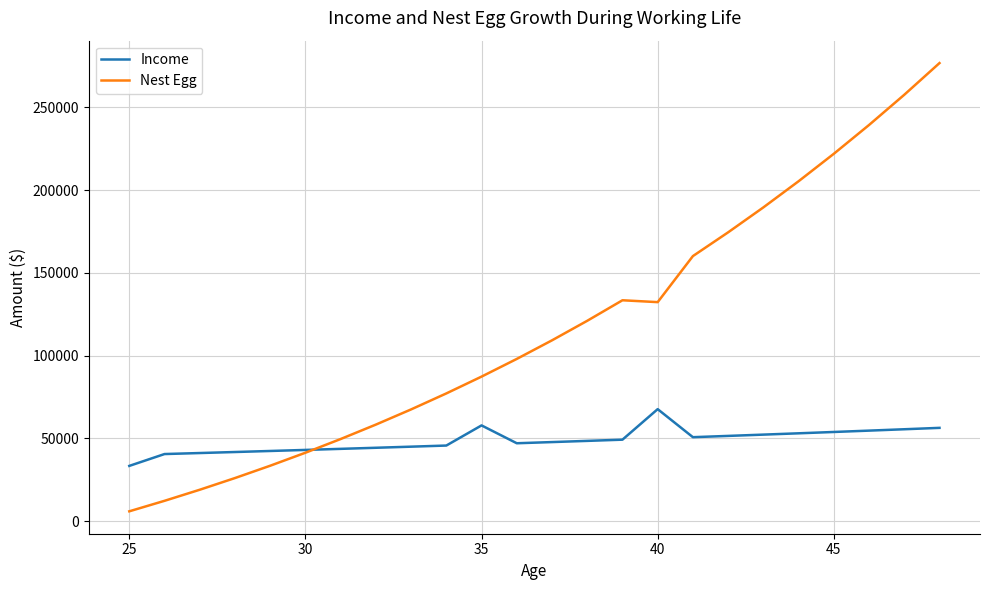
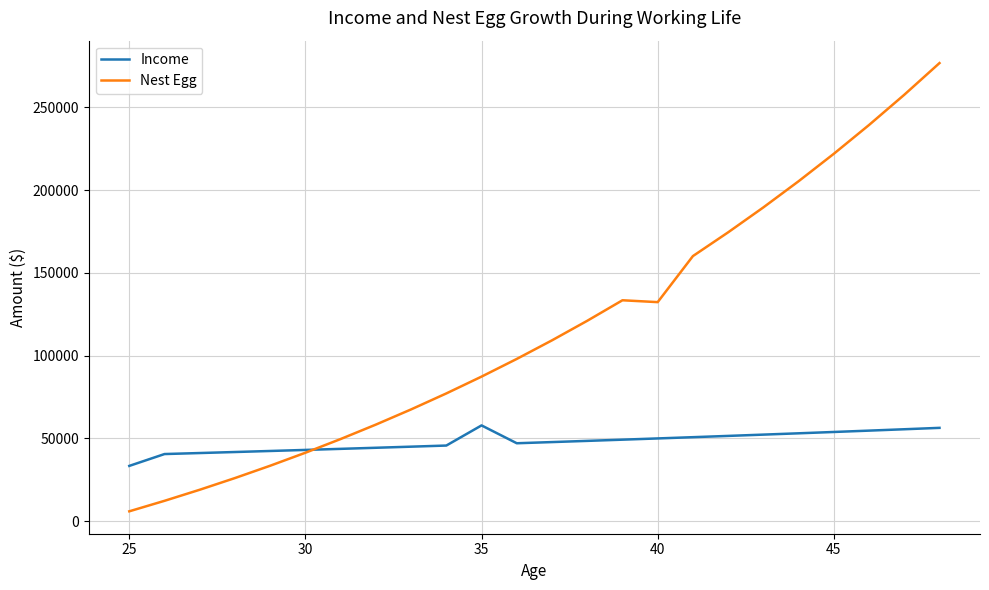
Income, 40: 68000 -> 50000
